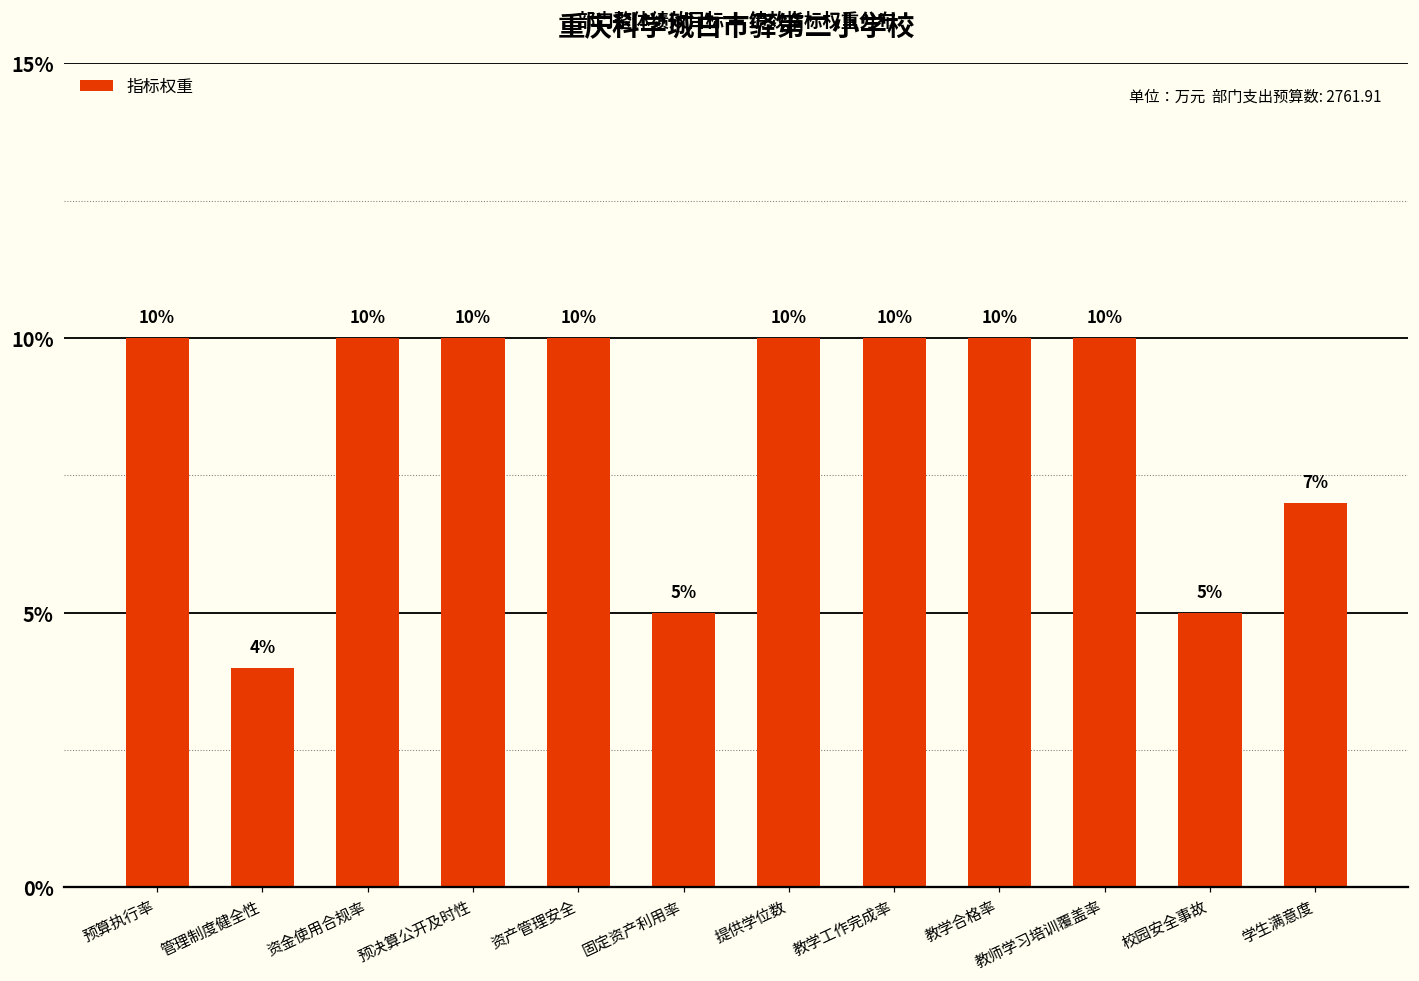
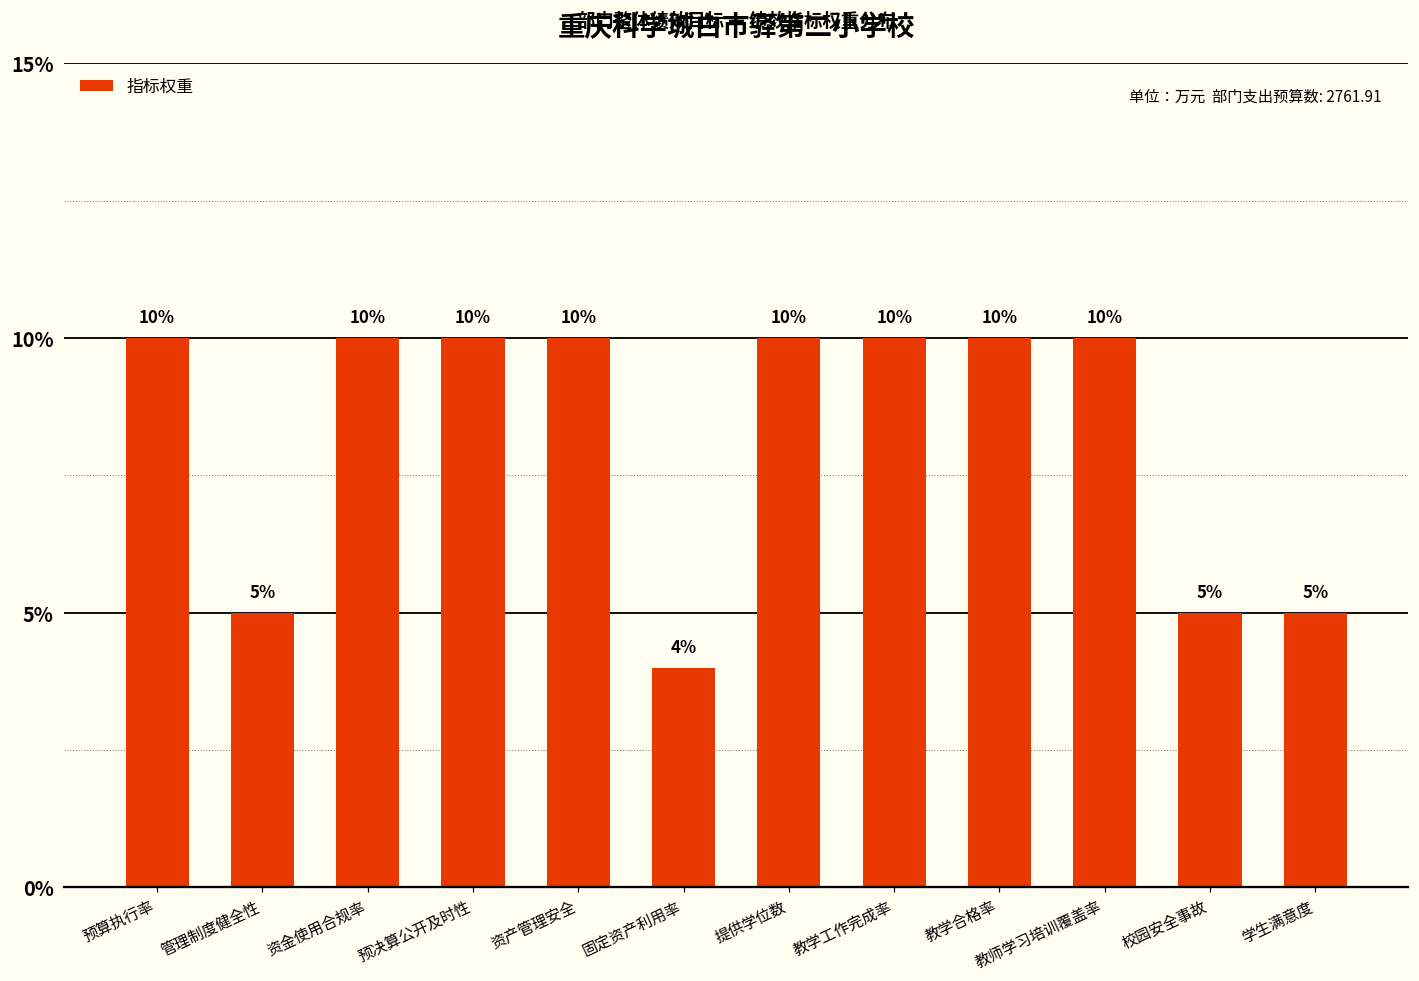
管理制度健全性: 4% -> 5%
固定资产利用率: 5% -> 4%
学生满意度: 7% -> 5%
